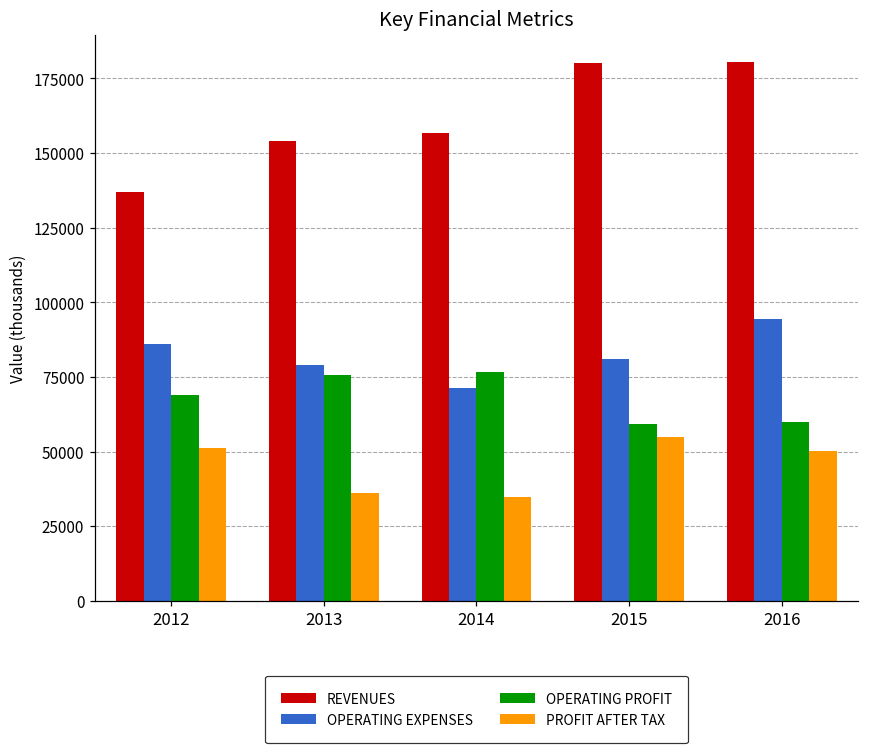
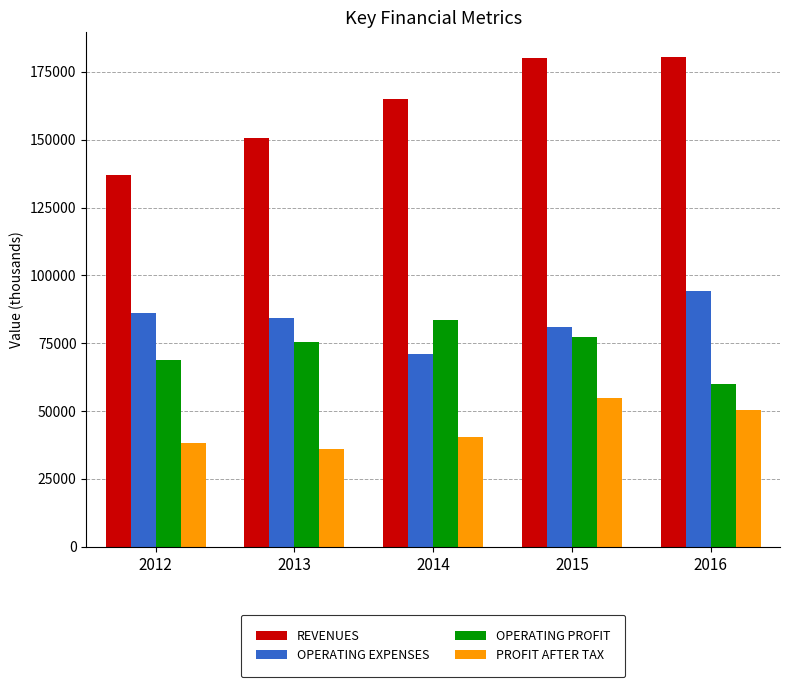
PROFIT AFTER TAX, 2012: 51000 -> 38000
REVENUES, 2013: 154000 -> 151000
OPERATING EXPENSES, 2013: 79000 -> 84000
REVENUES, 2014: 157000 -> 165000
OPERATING PROFIT, 2014: 77000 -> 84000
PROFIT AFTER TAX, 2014: 35000 -> 41000
OPERATING PROFIT, 2015: 59000 -> 77000
